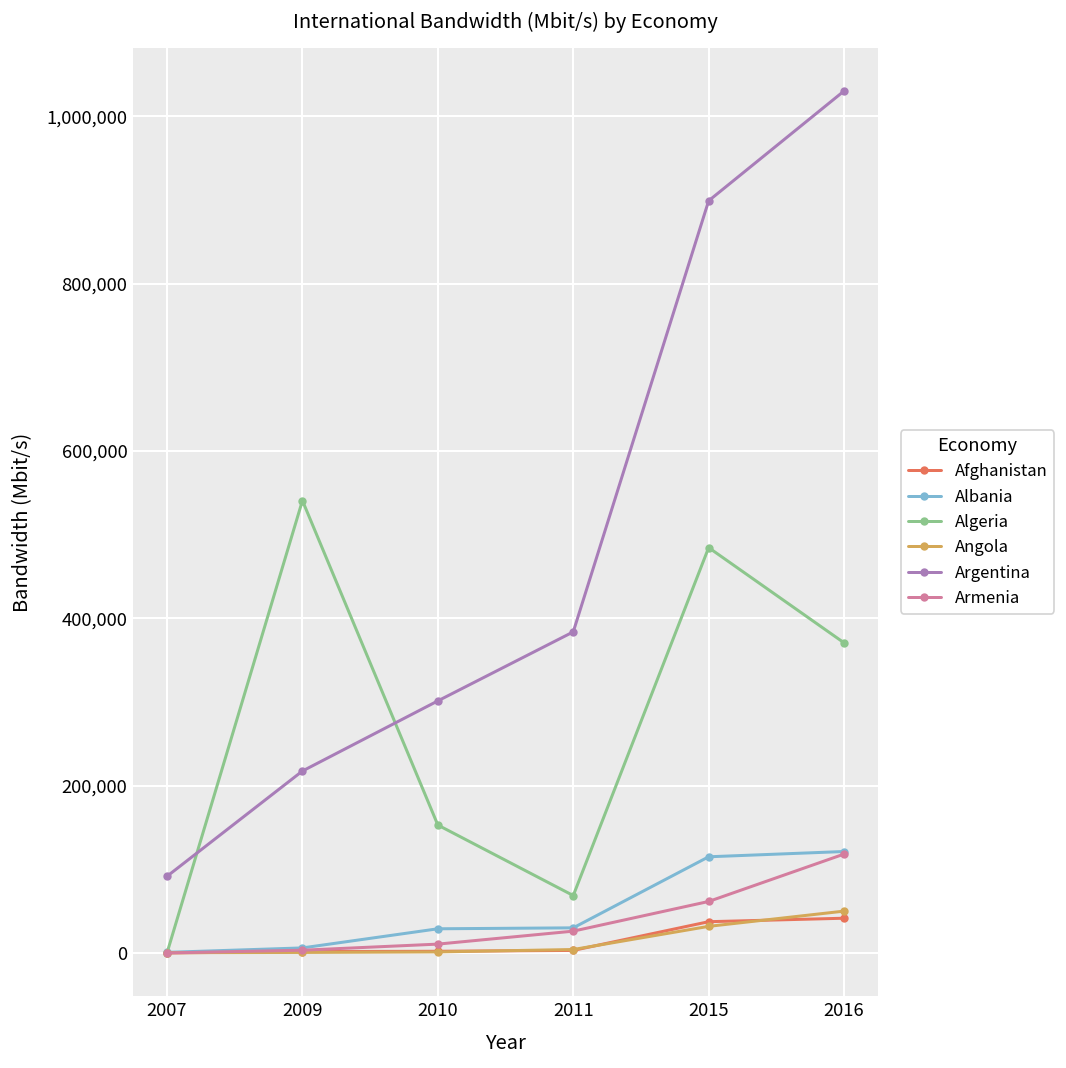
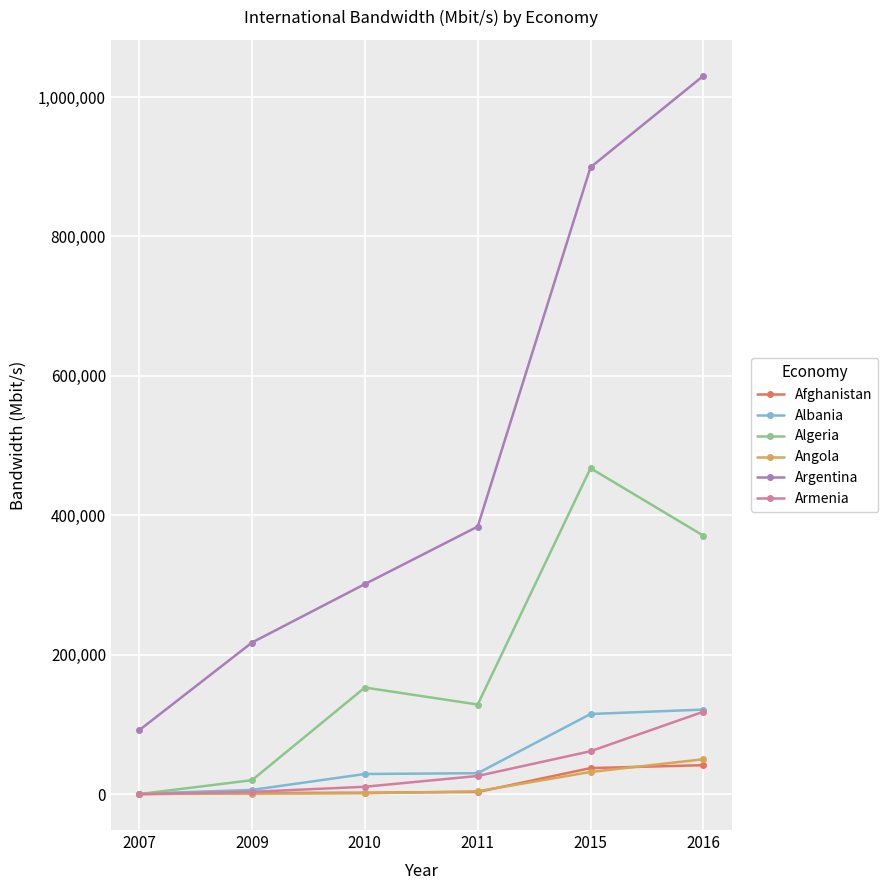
Algeria, 2009: 540,000 -> 20,000
Algeria, 2011: 70,000 -> 130,000
Algeria, 2015: 480,000 -> 470,000
